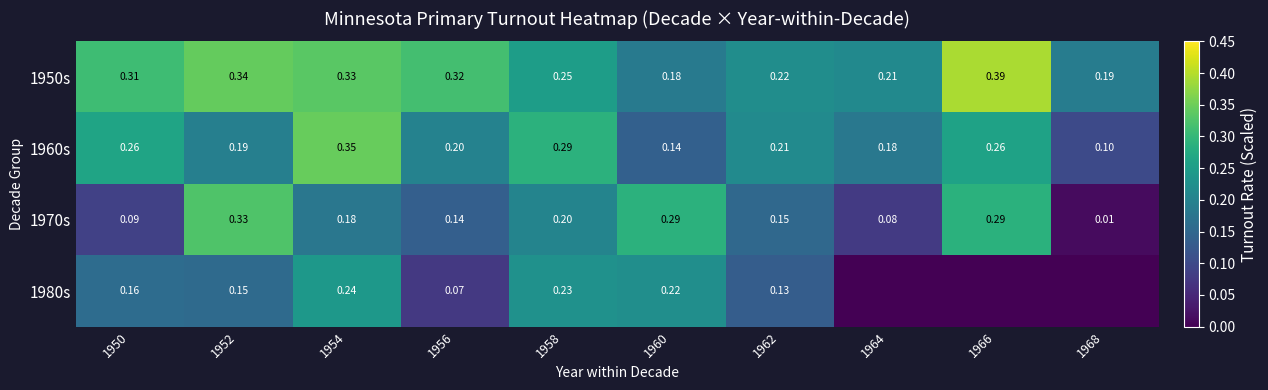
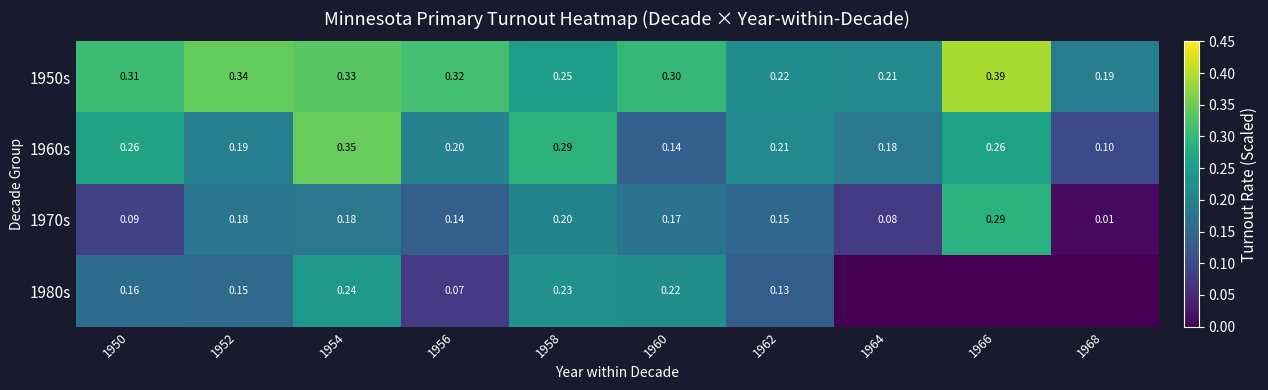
1950s, 1960: 0.18 -> 0.30
1970s, 1952: 0.33 -> 0.18
1970s, 1960: 0.29 -> 0.17
